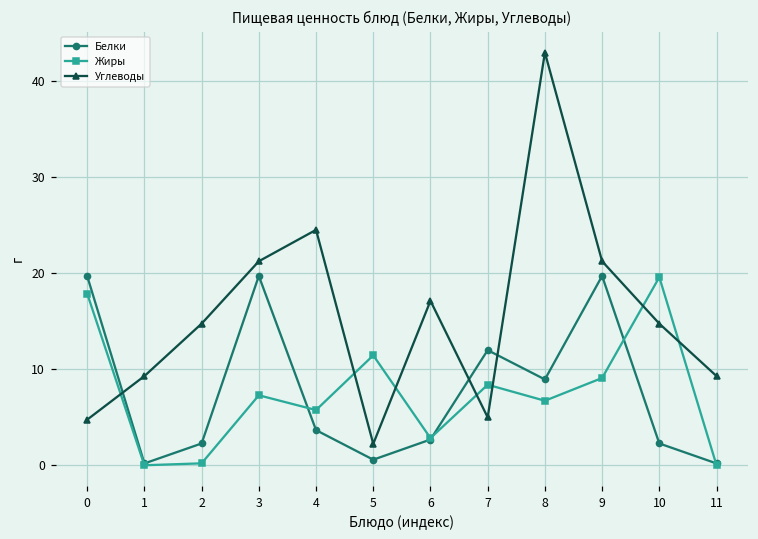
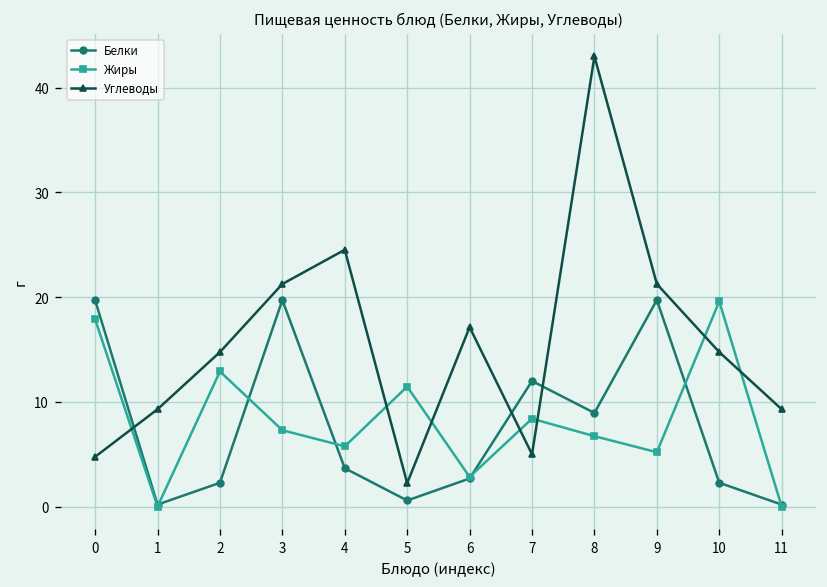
Жиры, 2: 0 -> 13
Жиры, 9: 9 -> 5
